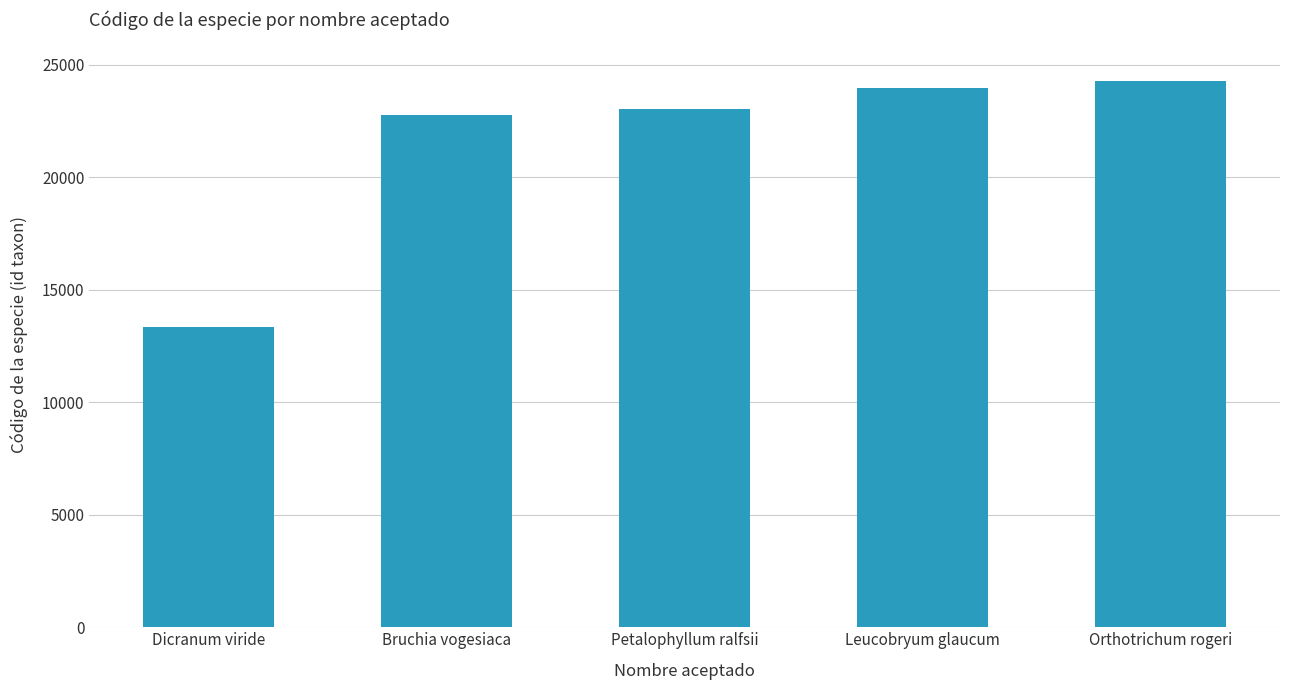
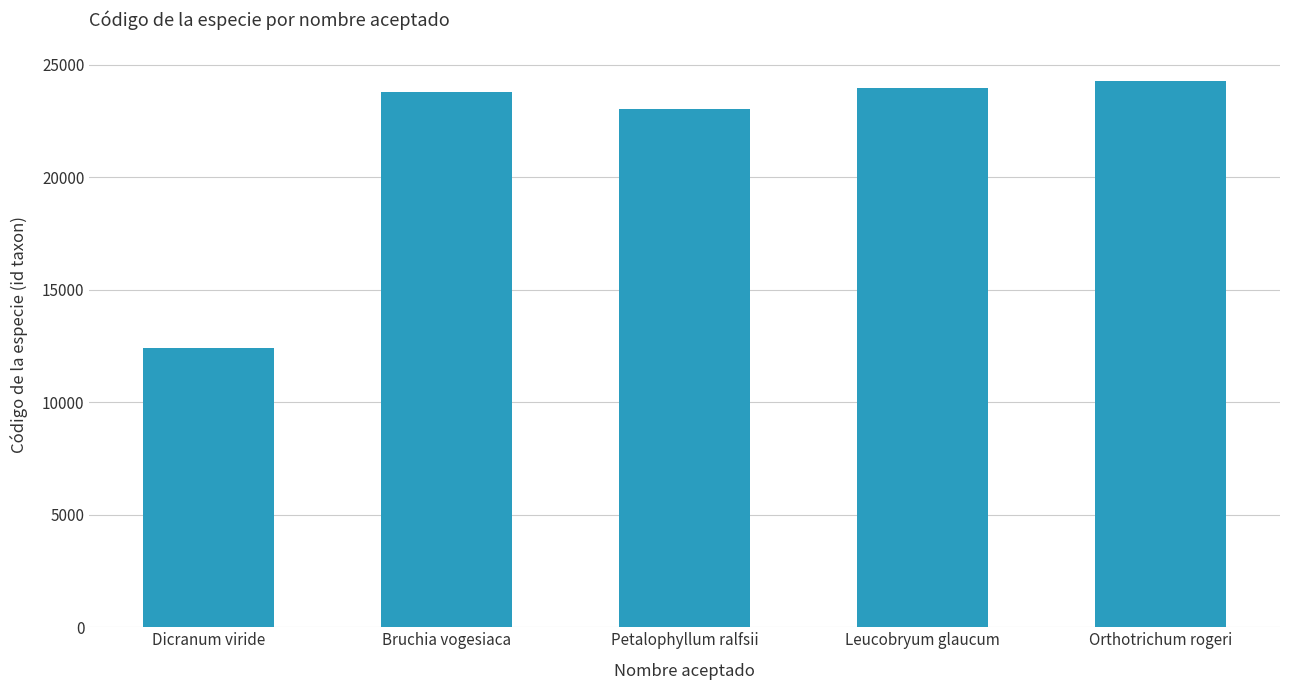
Dicranum viride: 13300 -> 12400
Bruchia vogesiaca: 22800 -> 23800
